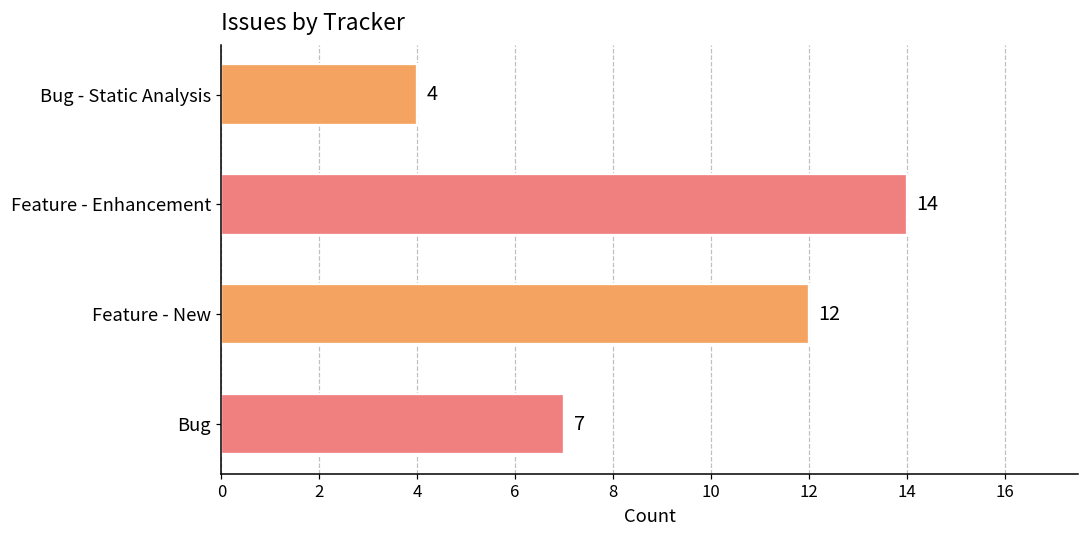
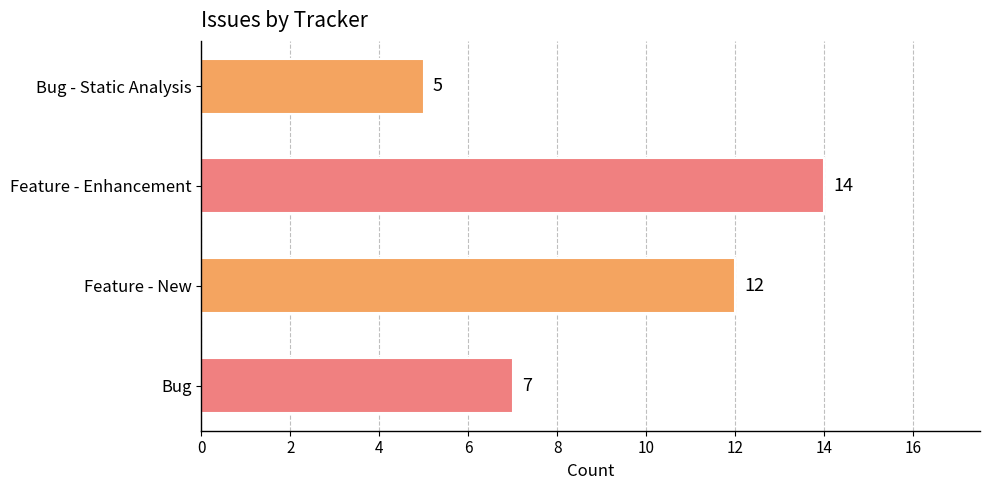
Bug - Static Analysis: 4 -> 5
